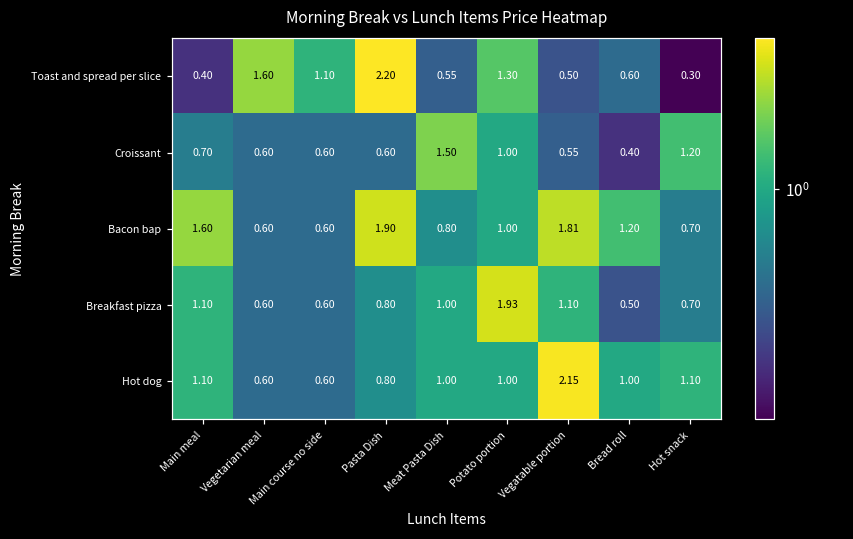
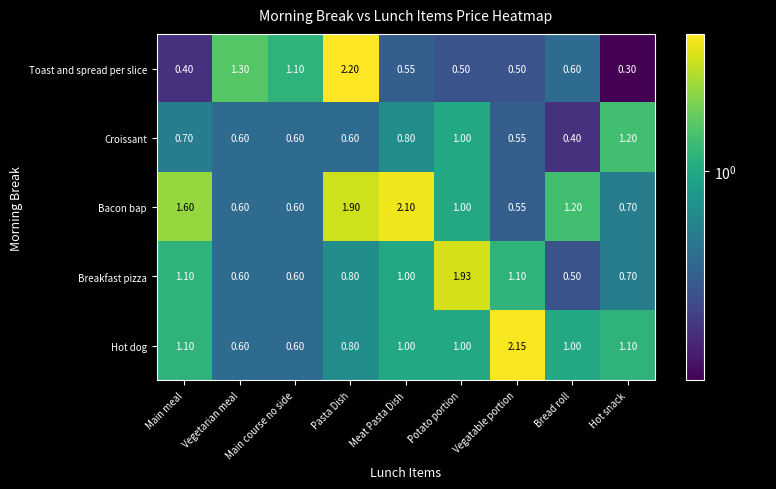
Toast and spread per slice, Vegetarian meal: 1.60 -> 1.30
Toast and spread per slice, Potato portion: 1.30 -> 0.50
Croissant, Meat Pasta Dish: 1.50 -> 0.80
Bacon bap, Meat Pasta Dish: 0.80 -> 2.10
Bacon bap, Vegatable portion: 1.81 -> 0.55
